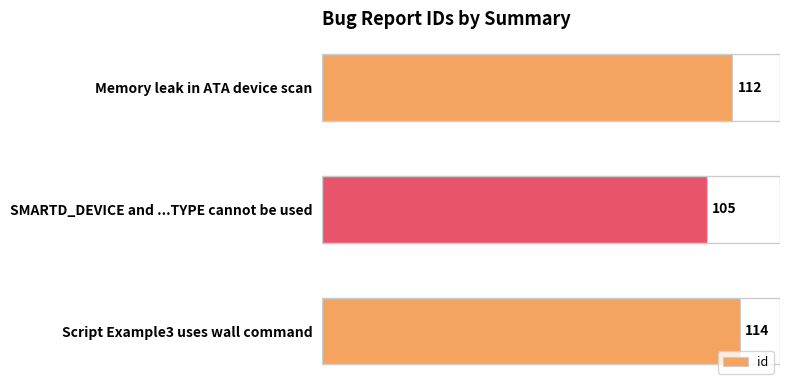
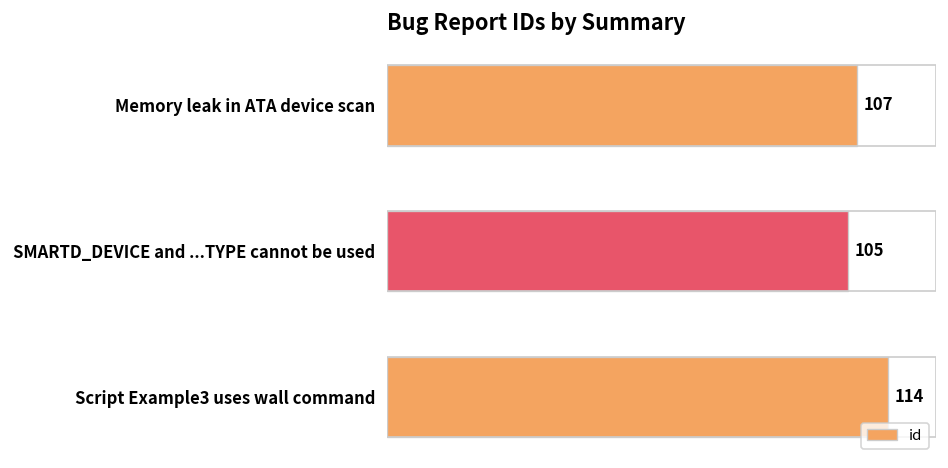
Memory leak in ATA device scan: 112 -> 107
